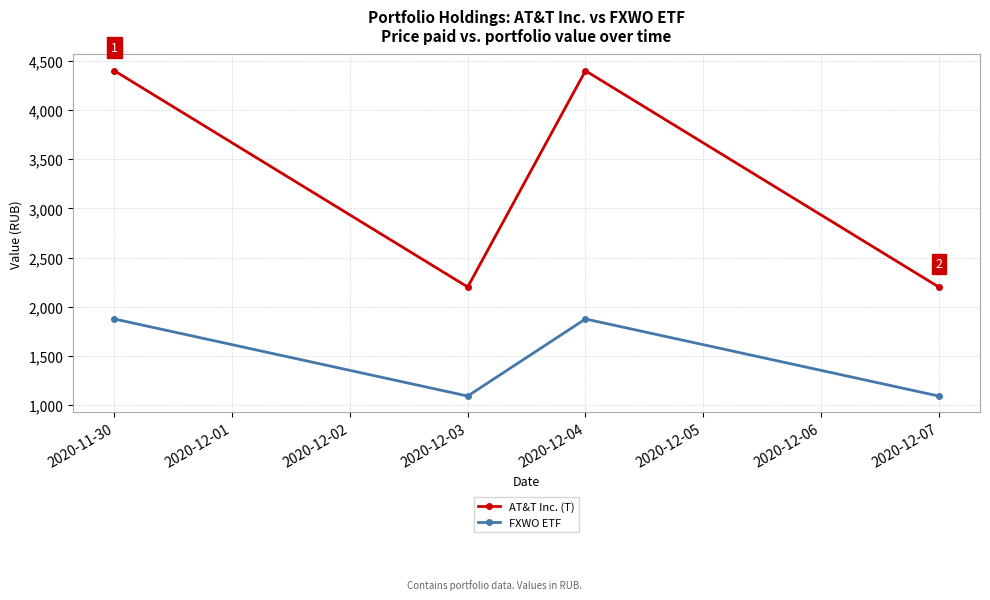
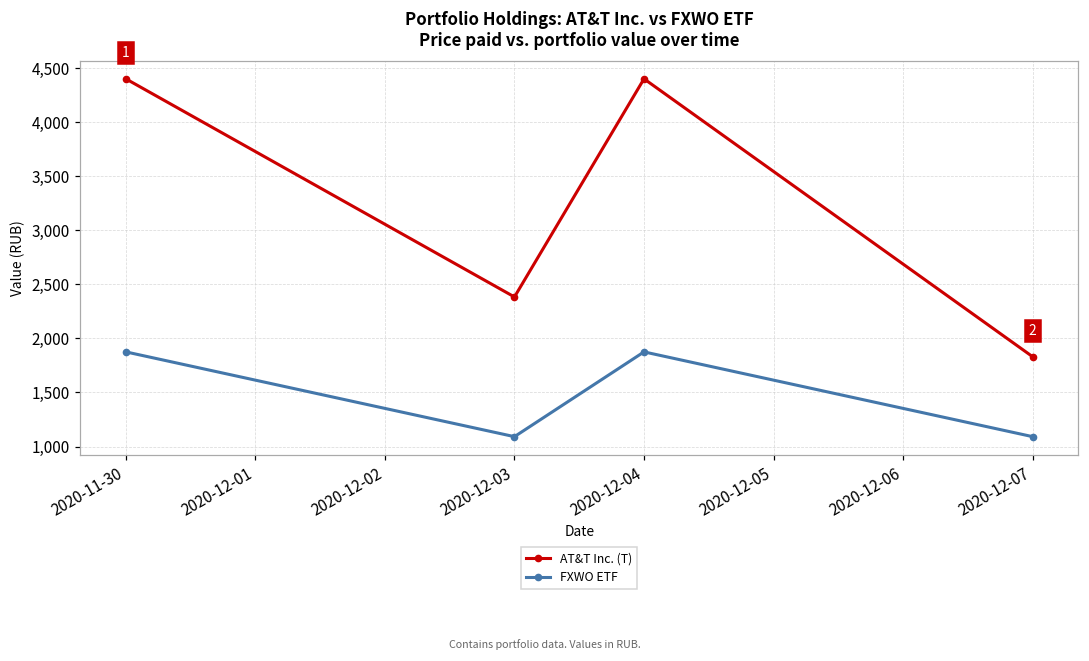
AT&T Inc. (T), 2020-12-03: 2,200 -> 2,400
AT&T Inc. (T), 2020-12-07: 2,200 -> 1,800
